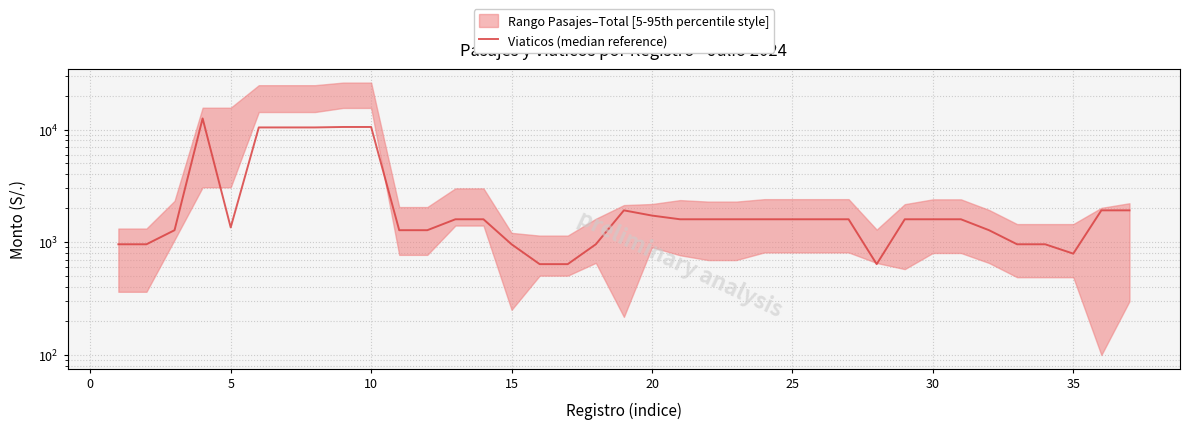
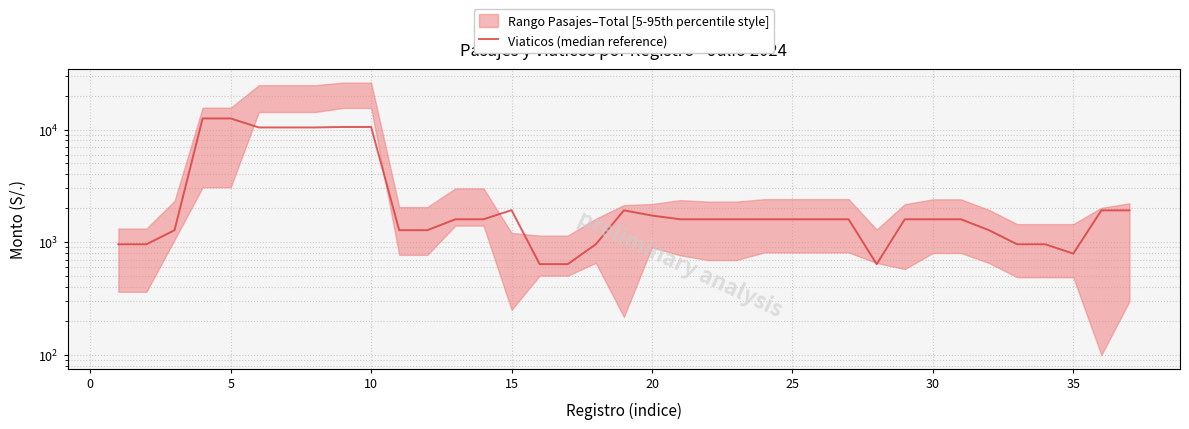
Viaticos (median reference), 5: 1400 -> 13000
Viaticos (median reference), 15: 1000 -> 1900
